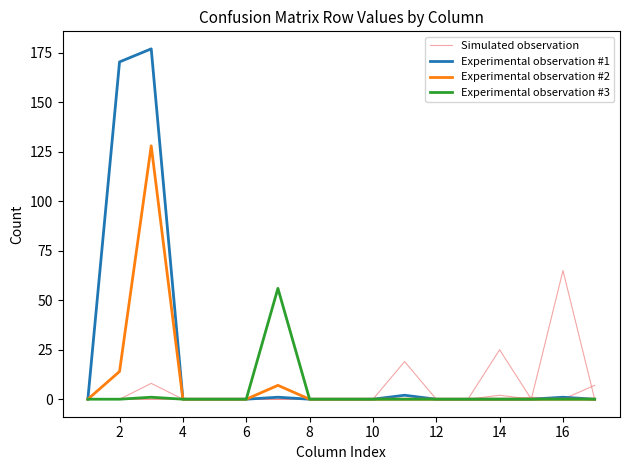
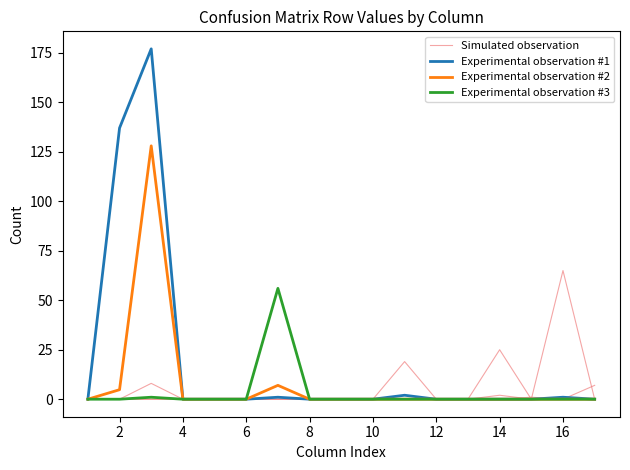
Experimental observation #1, 2: 170 -> 137
Experimental observation #2, 2: 14 -> 5
